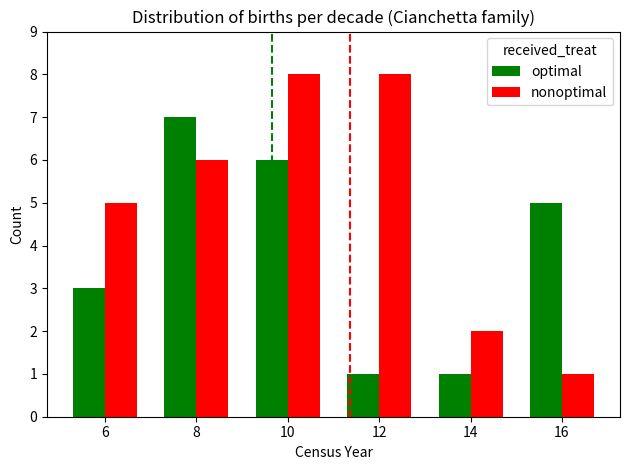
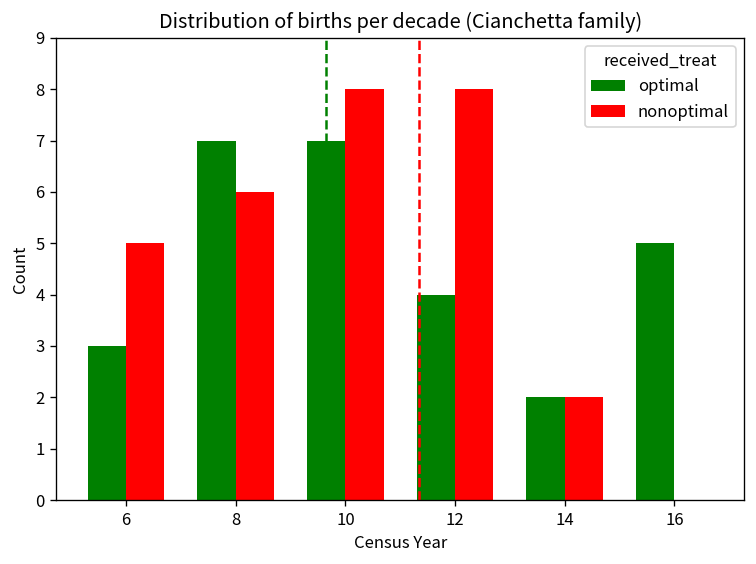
optimal, 10: 6 -> 7
optimal, 12: 1 -> 4
optimal, 14: 1 -> 2
nonoptimal, 16: 1 -> 0
